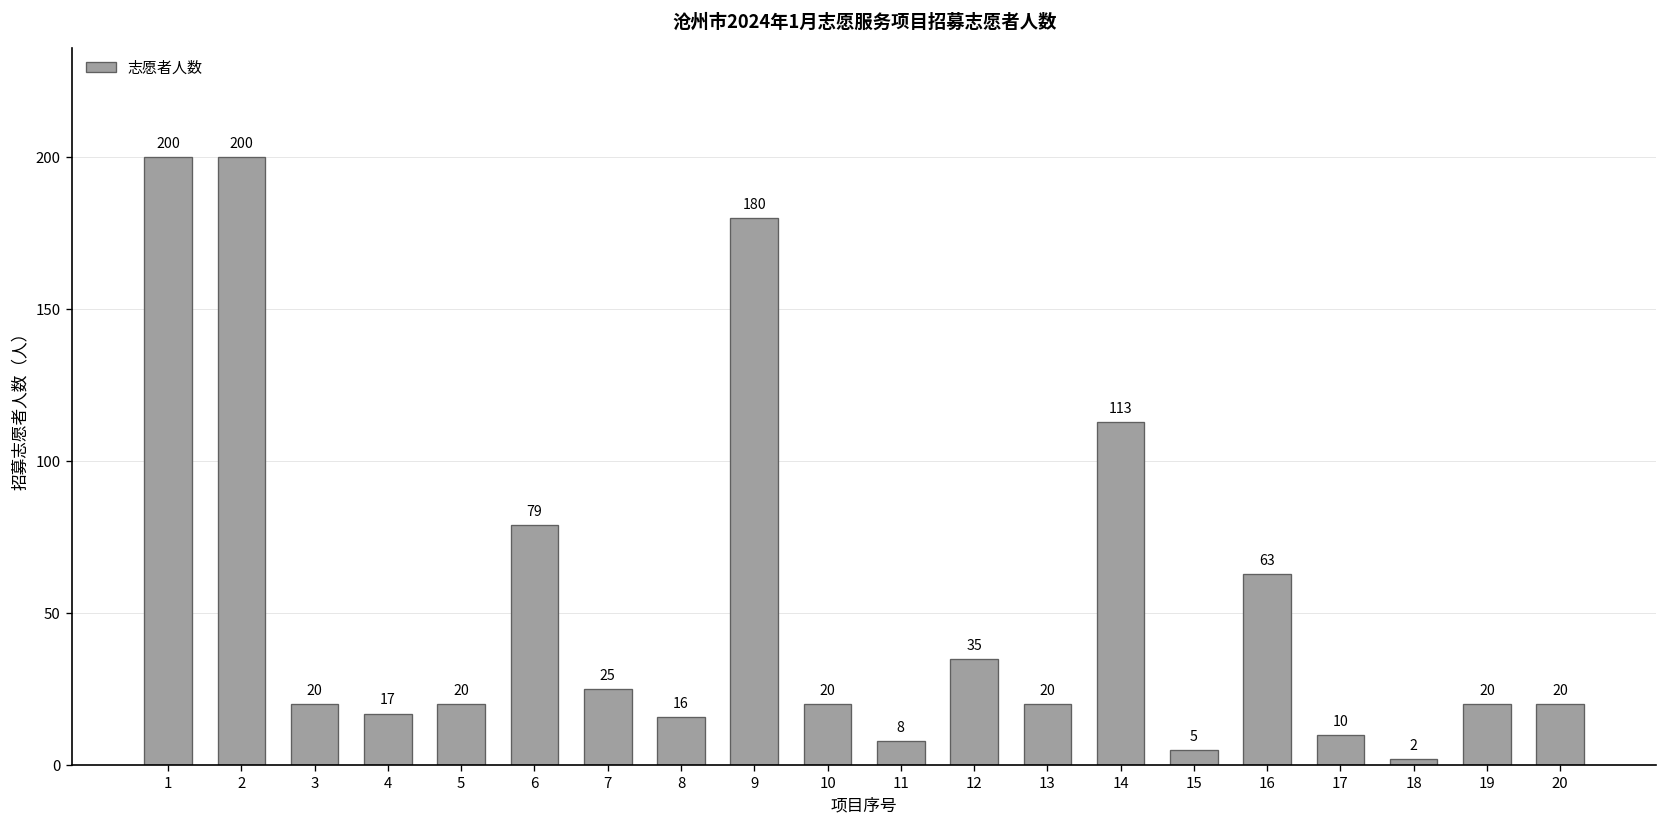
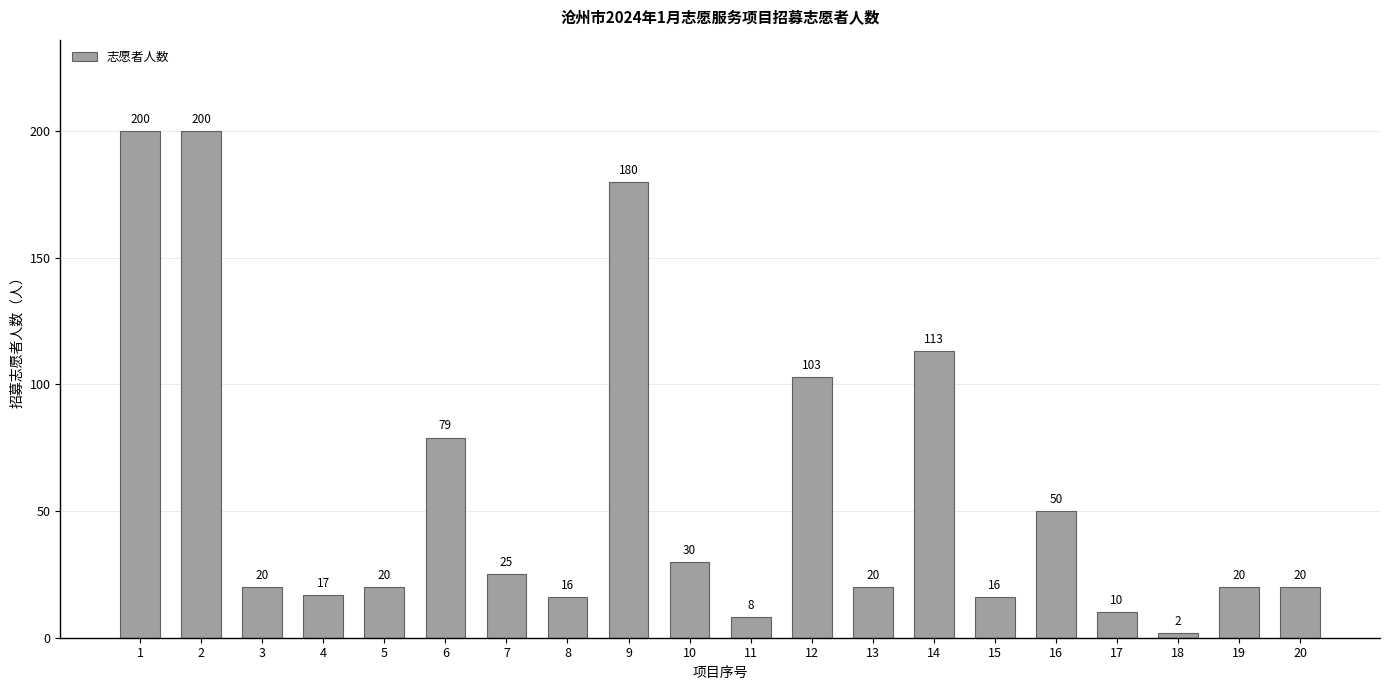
10: 20 -> 30
12: 35 -> 103
15: 5 -> 16
16: 63 -> 50
